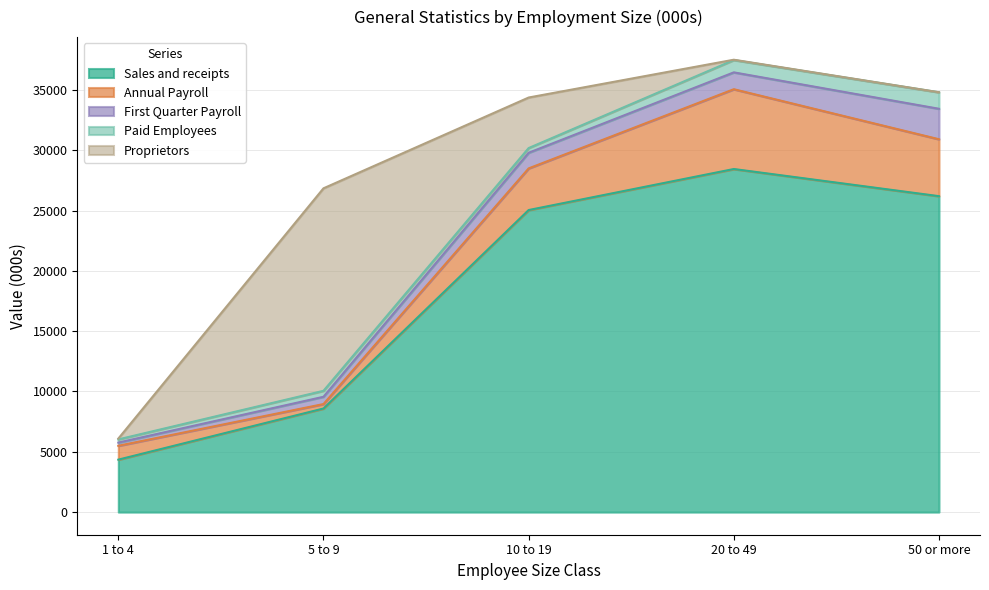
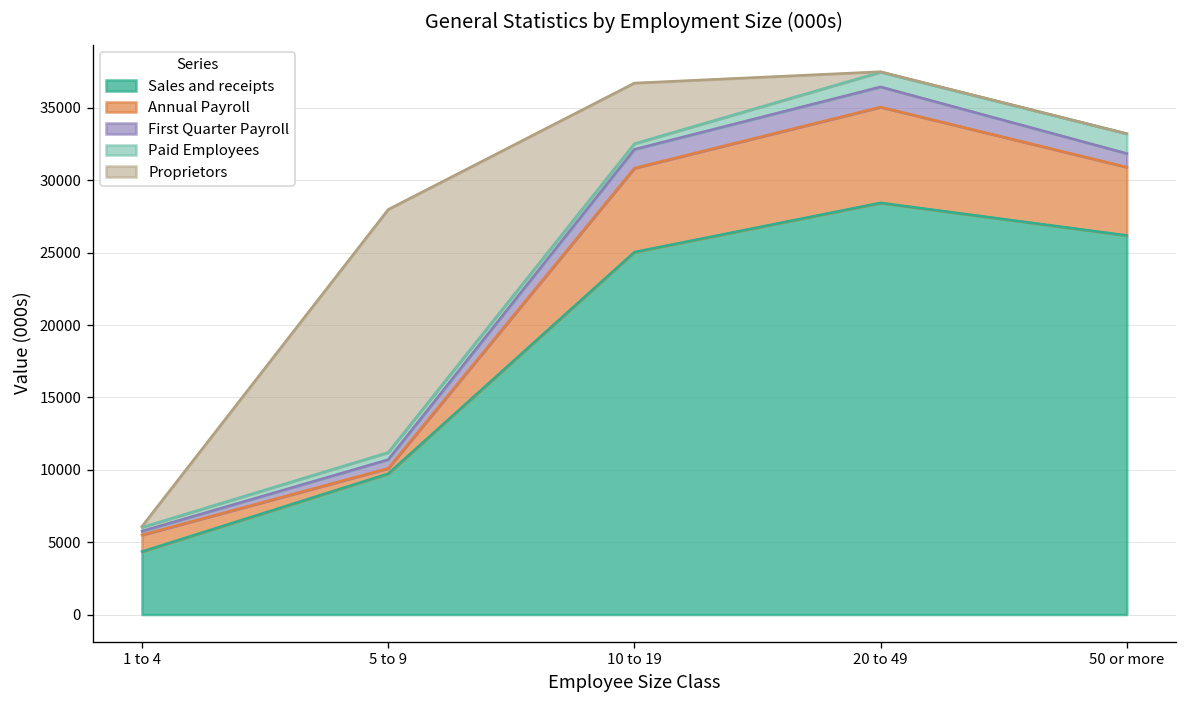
Sales and receipts, 5 to 9: 8600 -> 9700
Annual Payroll, 10 to 19: 3500 -> 5800
First Quarter Payroll, 50 or more: 2500 -> 900
